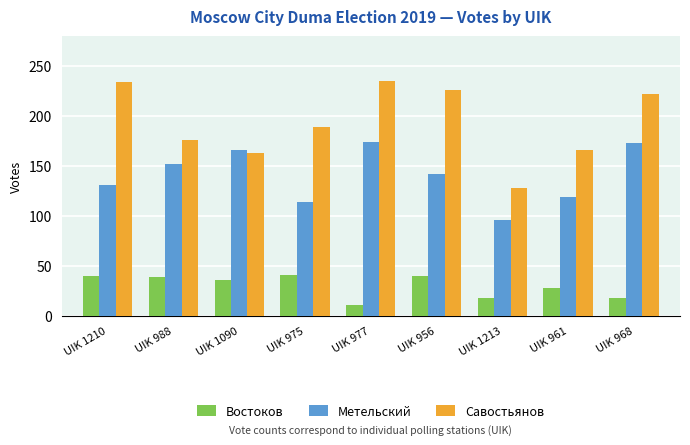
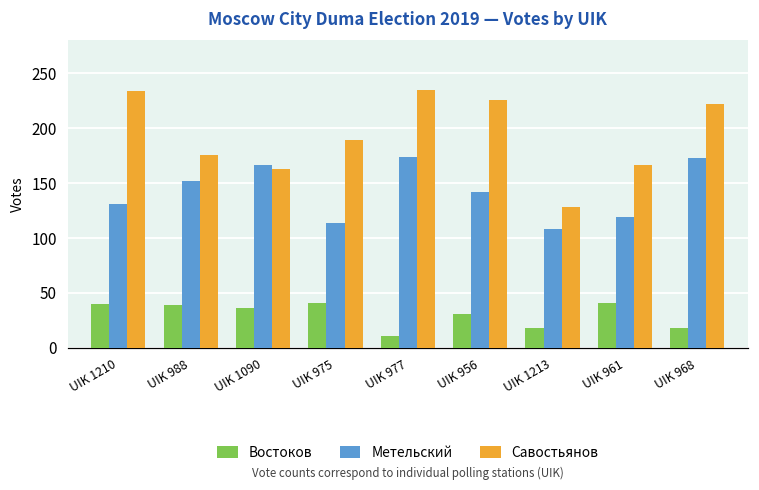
Востоков, UIK 956: 40 -> 30
Метельский, UIK 1213: 100 -> 110
Востоков, UIK 961: 30 -> 40
